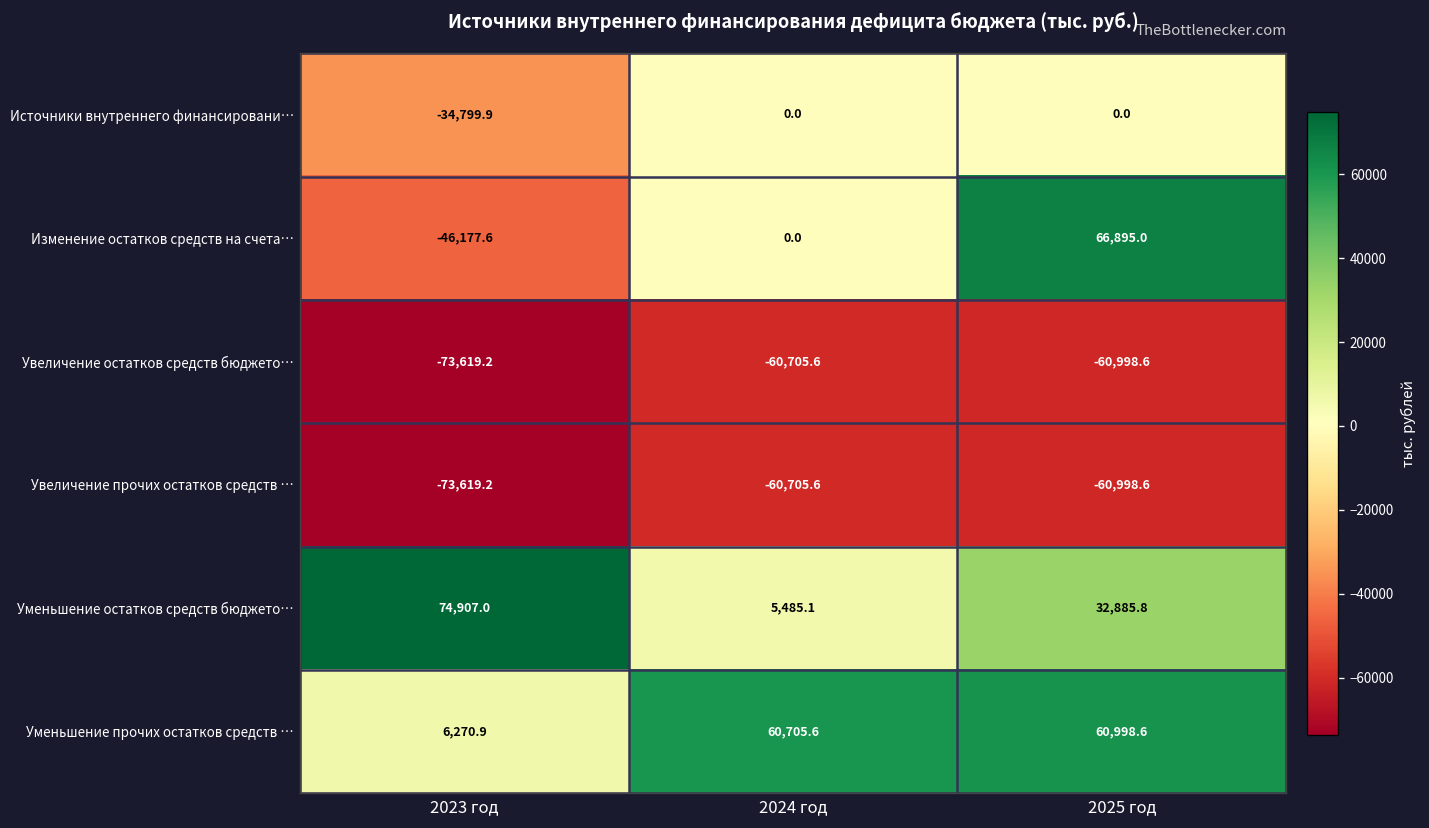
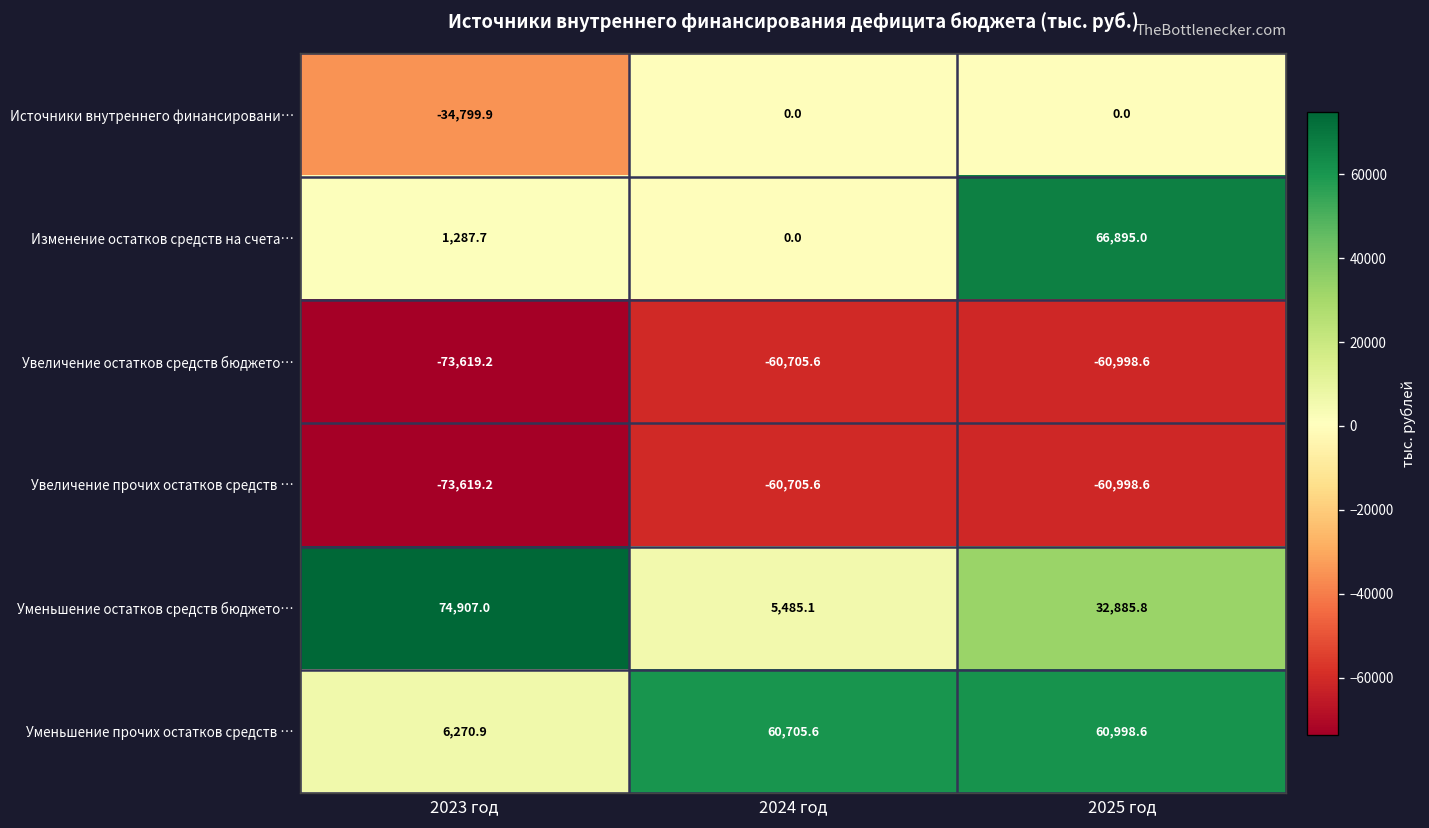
Изменение остатков средств на счета…, 2023 год: -46,177.6 -> 1,287.7
